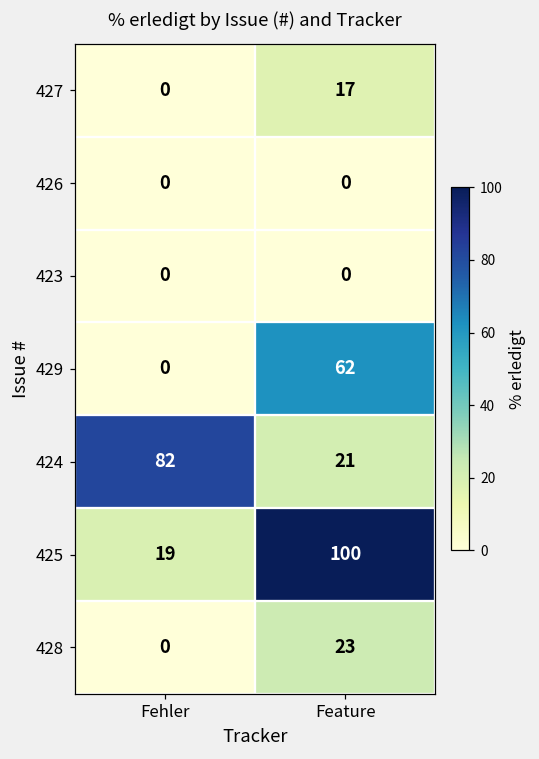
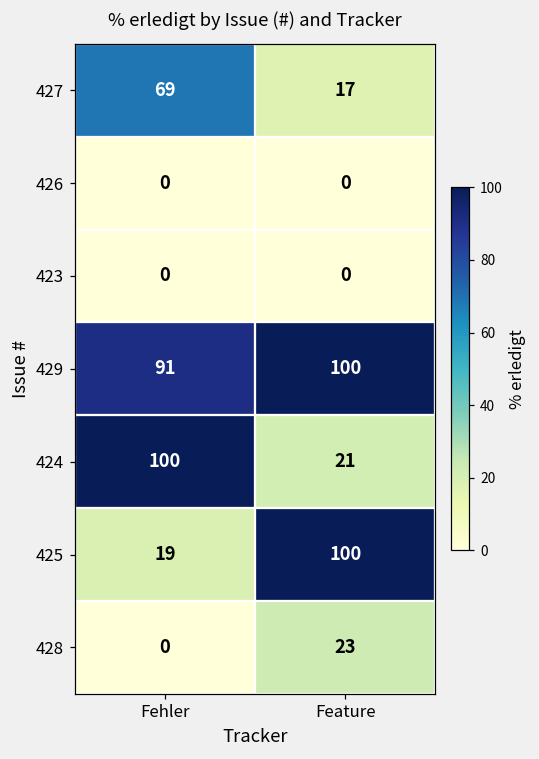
427, Fehler: 0 -> 69
429, Fehler: 0 -> 91
429, Feature: 62 -> 100
424, Fehler: 82 -> 100
